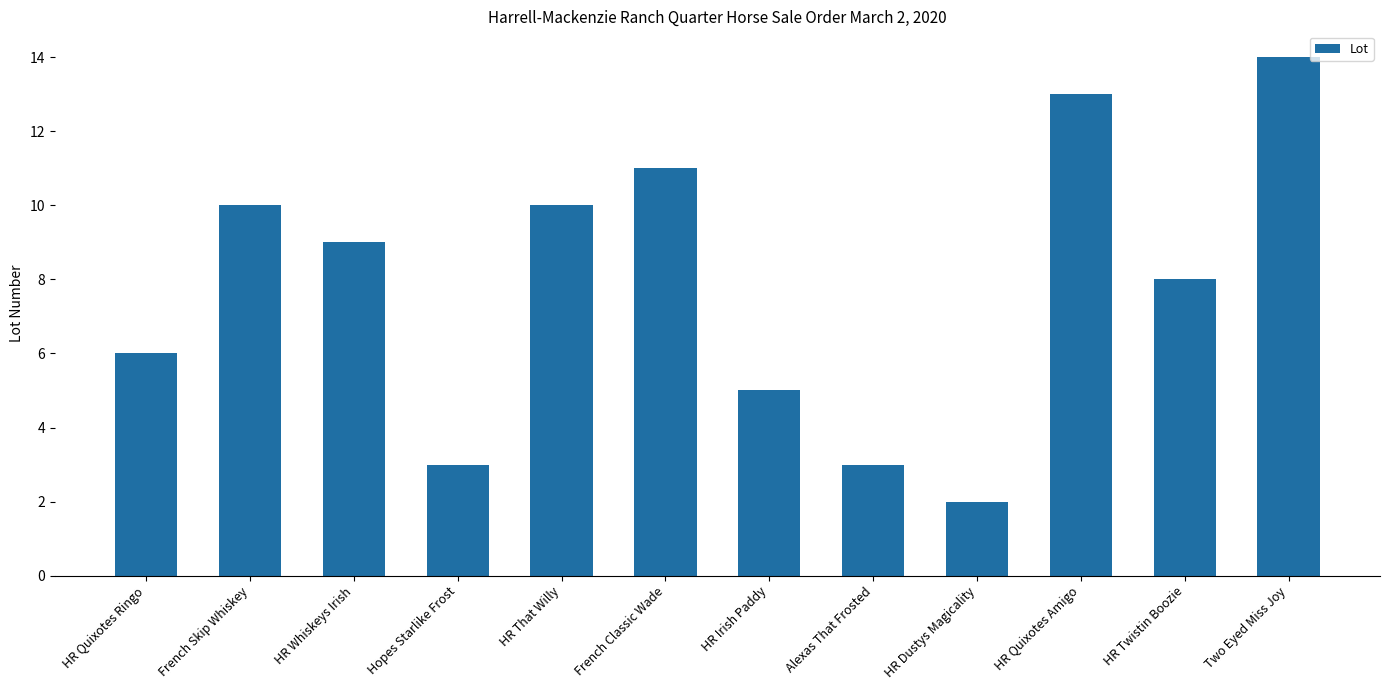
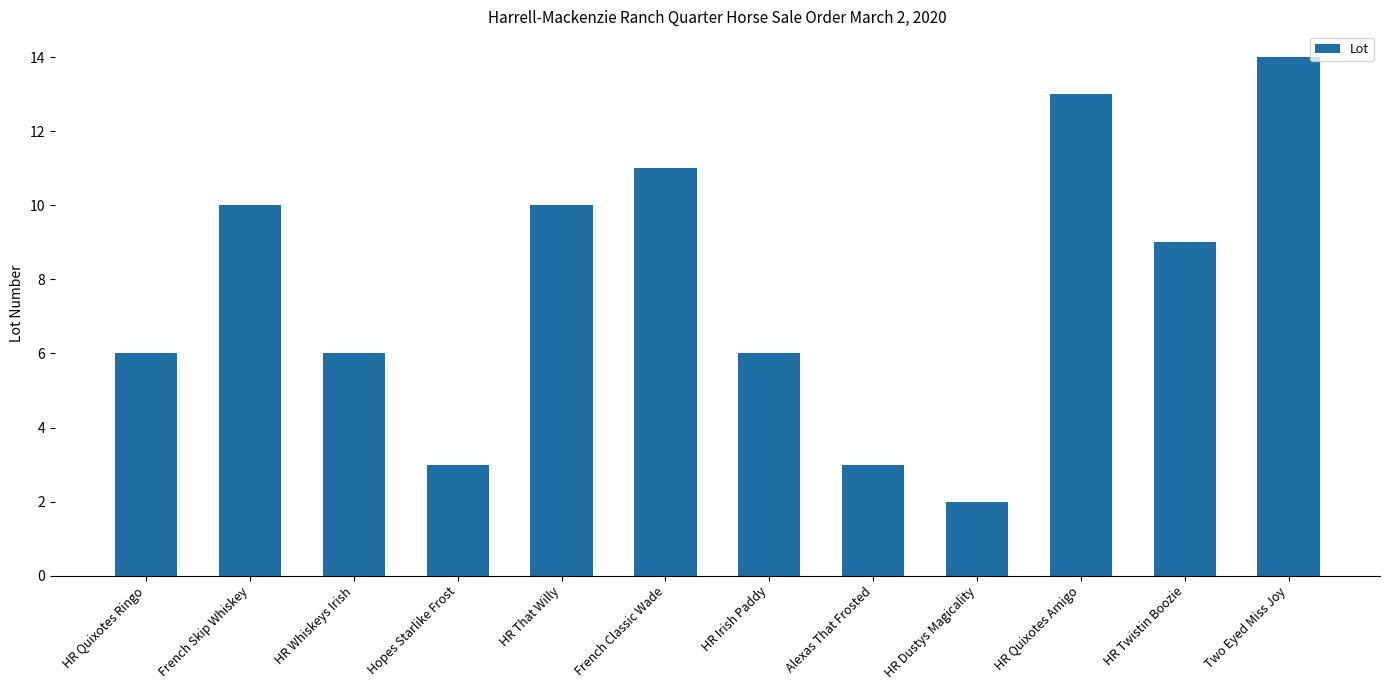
HR Whiskeys Irish: 9 -> 6
HR Irish Paddy: 5 -> 6
HR Twistin Boozie: 8 -> 9
